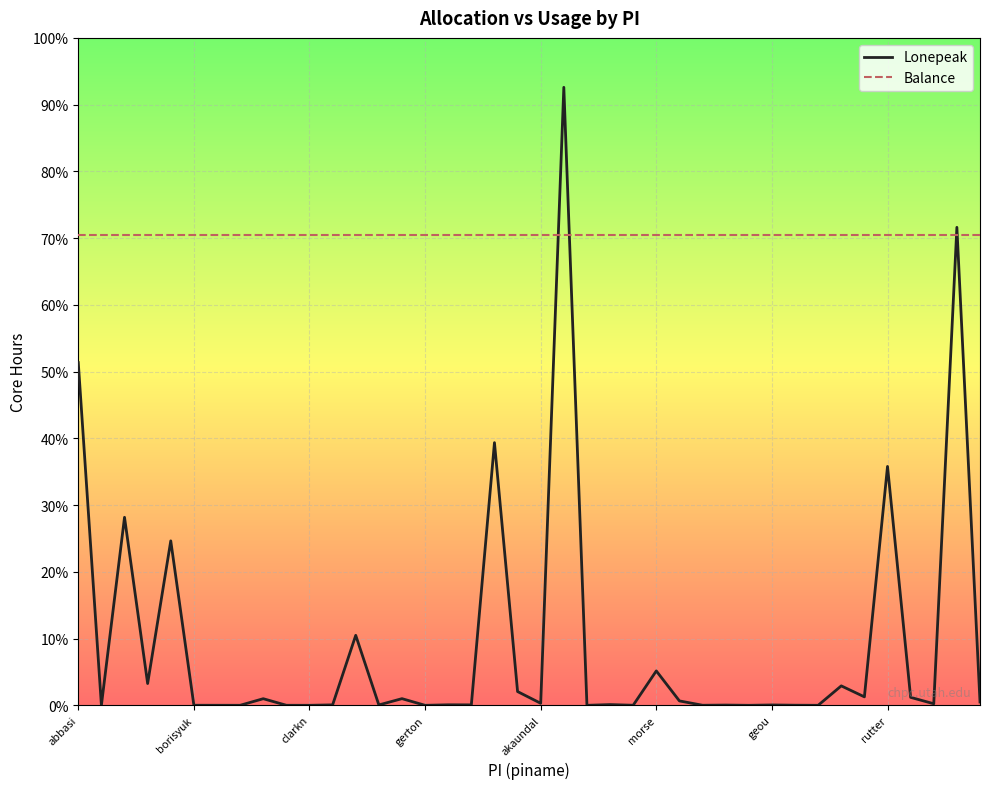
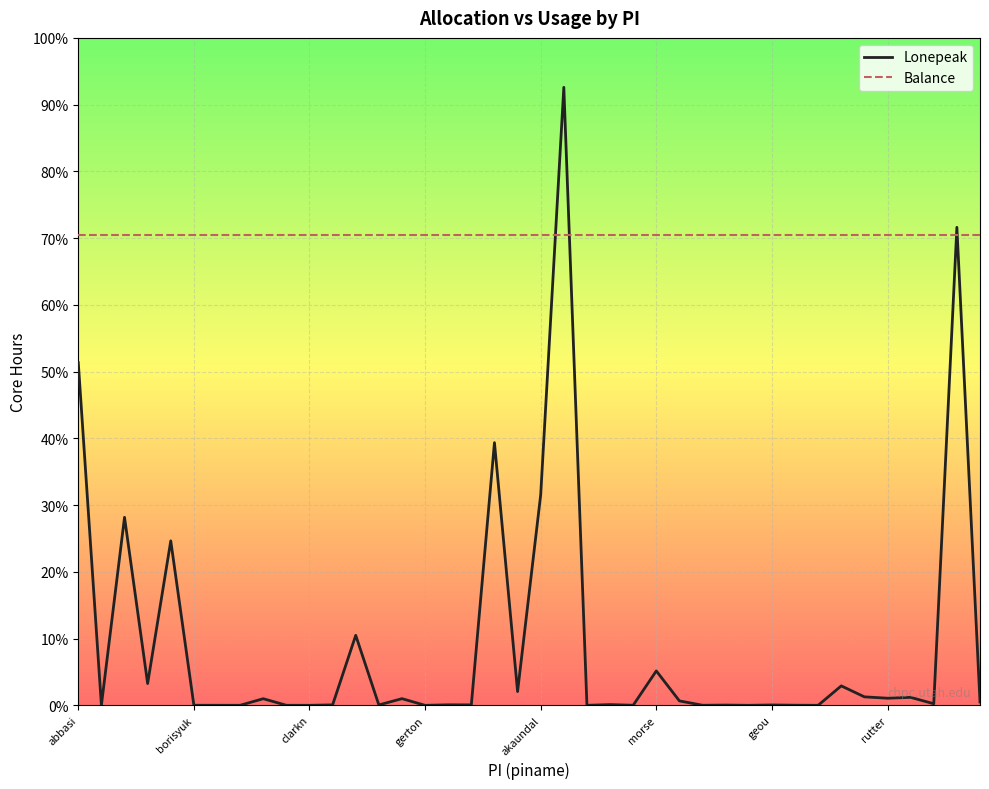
Lonepeak, akaundal: 0% -> 32%
Lonepeak, rutter: 36% -> 1%
